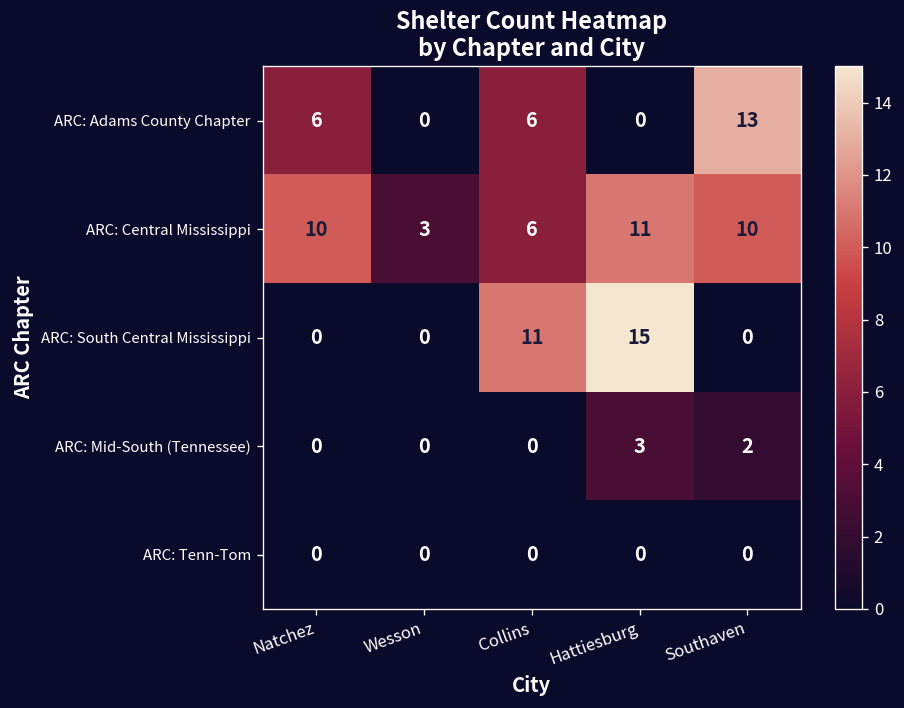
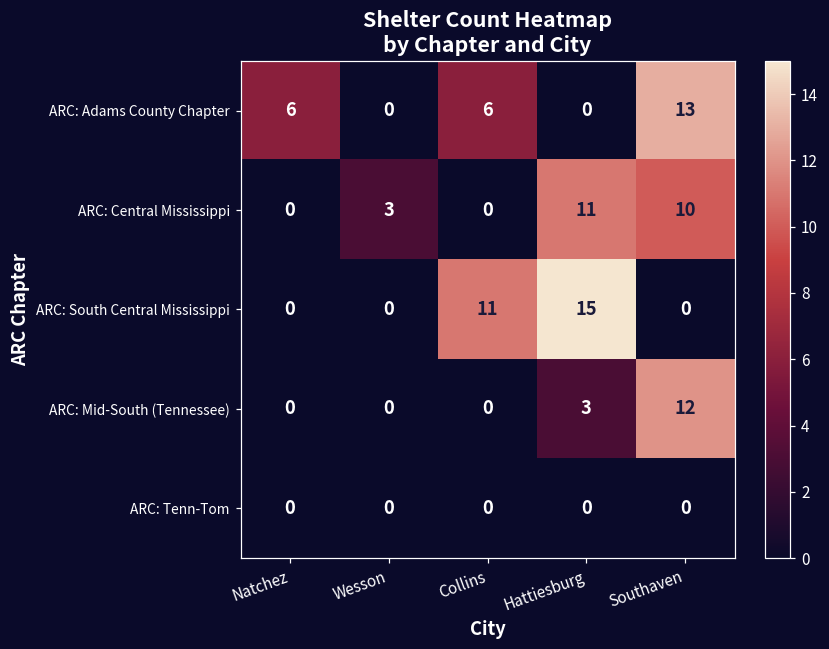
ARC: Central Mississippi, Natchez: 10 -> 0
ARC: Central Mississippi, Collins: 6 -> 0
ARC: Mid-South (Tennessee), Southaven: 2 -> 12
